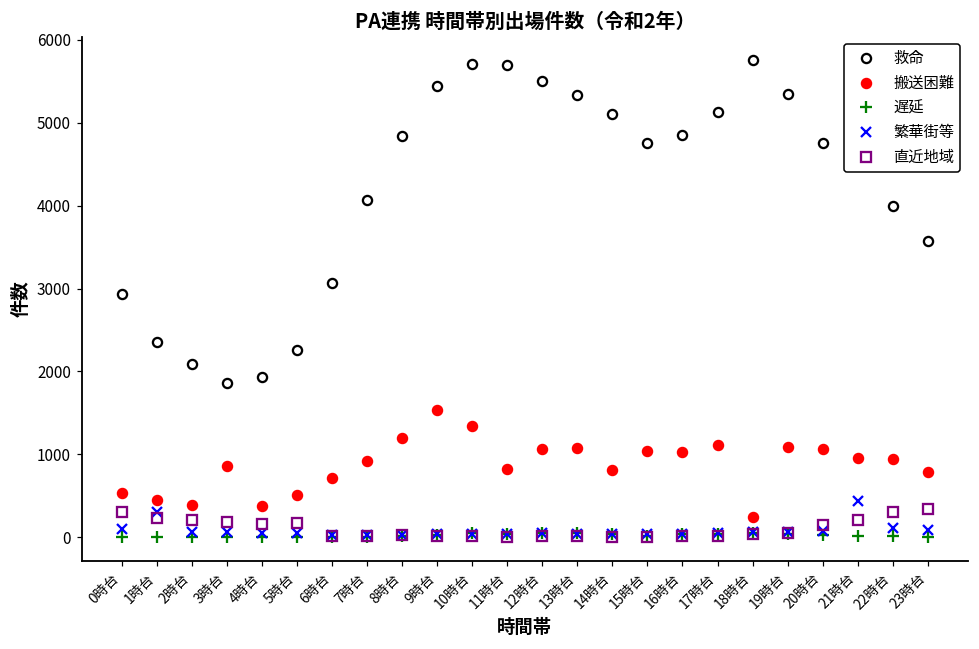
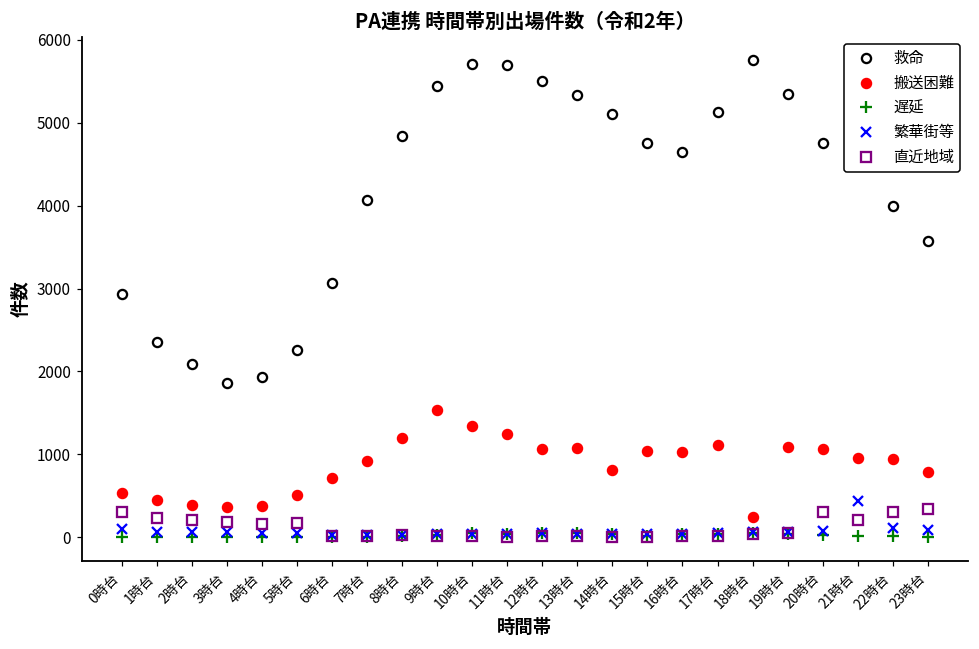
繁華街等, 1時台: 300 -> 100
搬送困難, 3時台: 900 -> 400
搬送困難, 11時台: 800 -> 1200
救命, 16時台: 4800 -> 4600
直近地域, 20時台: 200 -> 300
